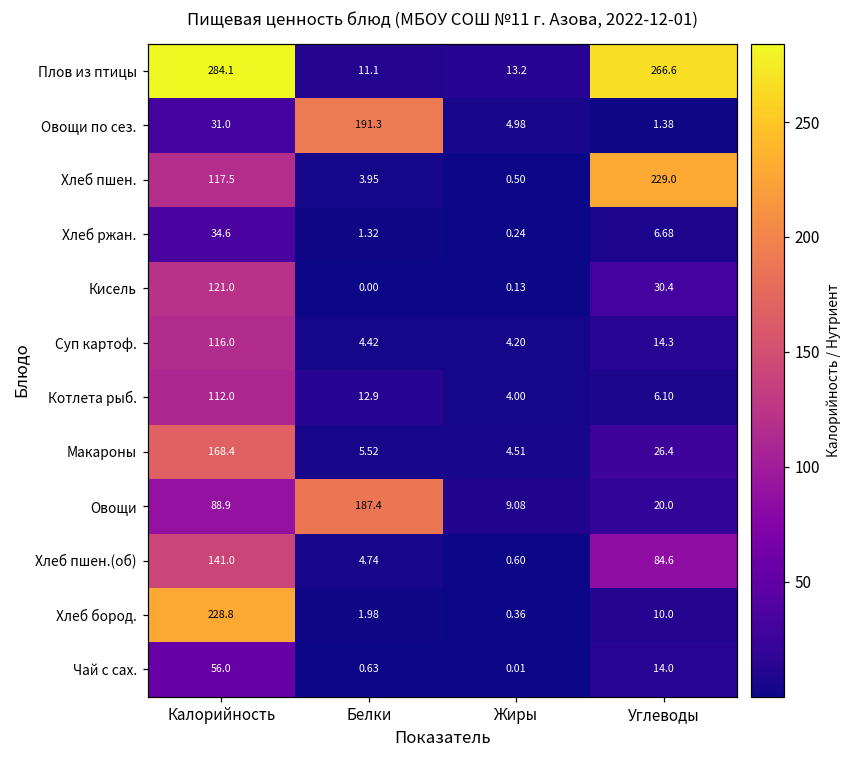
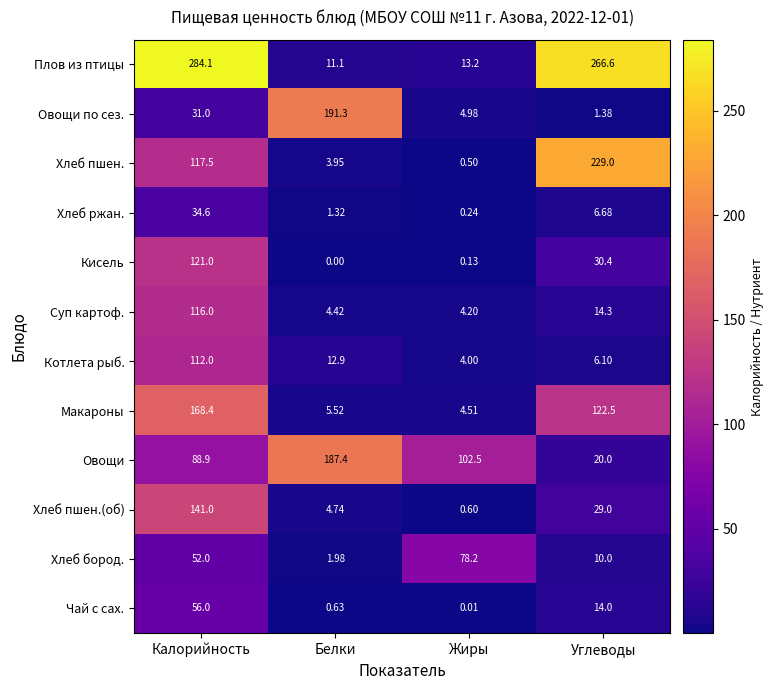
Макароны, Углеводы: 26.4 -> 122.5
Овощи, Жиры: 9.08 -> 102.5
Хлеб пшен.(об), Углеводы: 84.6 -> 29.0
Хлеб бород., Калорийность: 228.8 -> 52.0
Хлеб бород., Жиры: 0.36 -> 78.2
